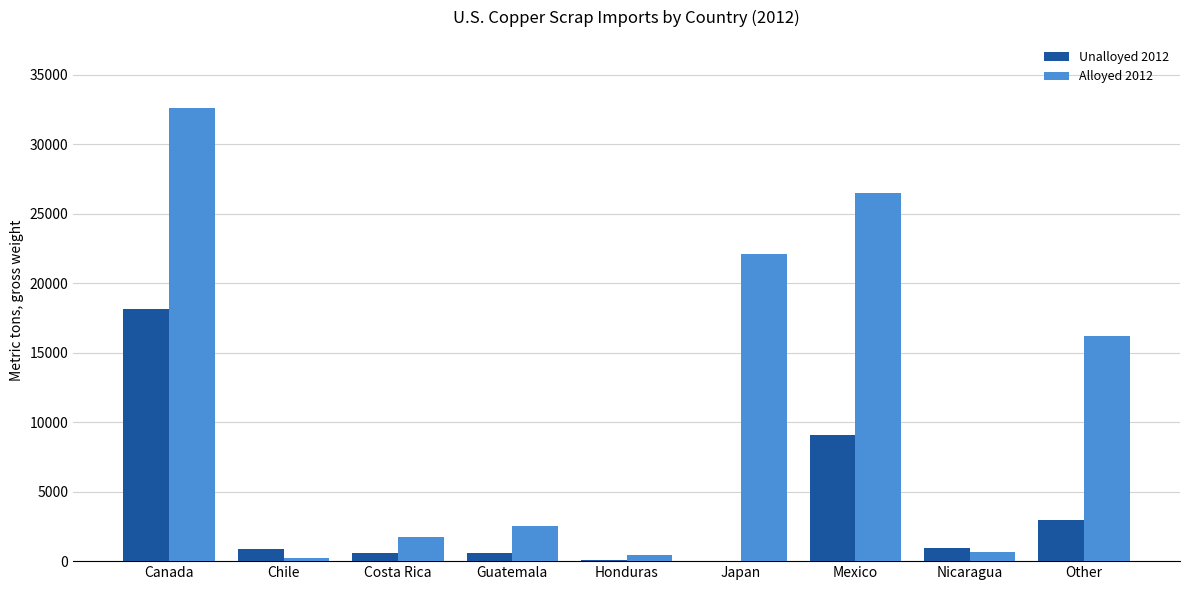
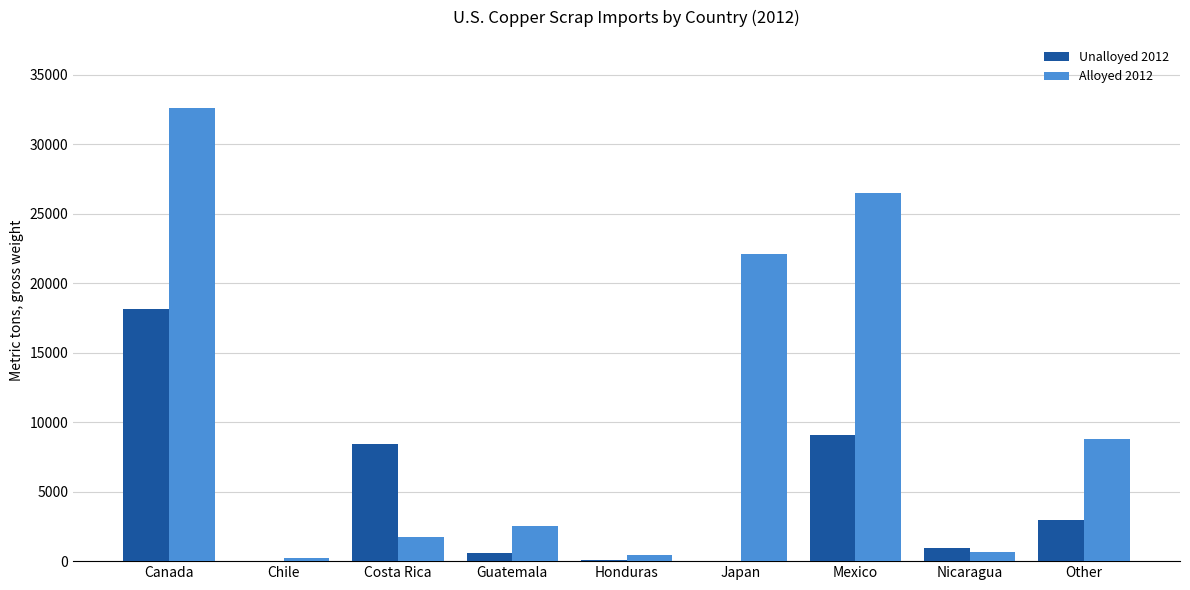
Unalloyed 2012, Chile: 900 -> 0
Unalloyed 2012, Costa Rica: 600 -> 8400
Alloyed 2012, Other: 16200 -> 8800
